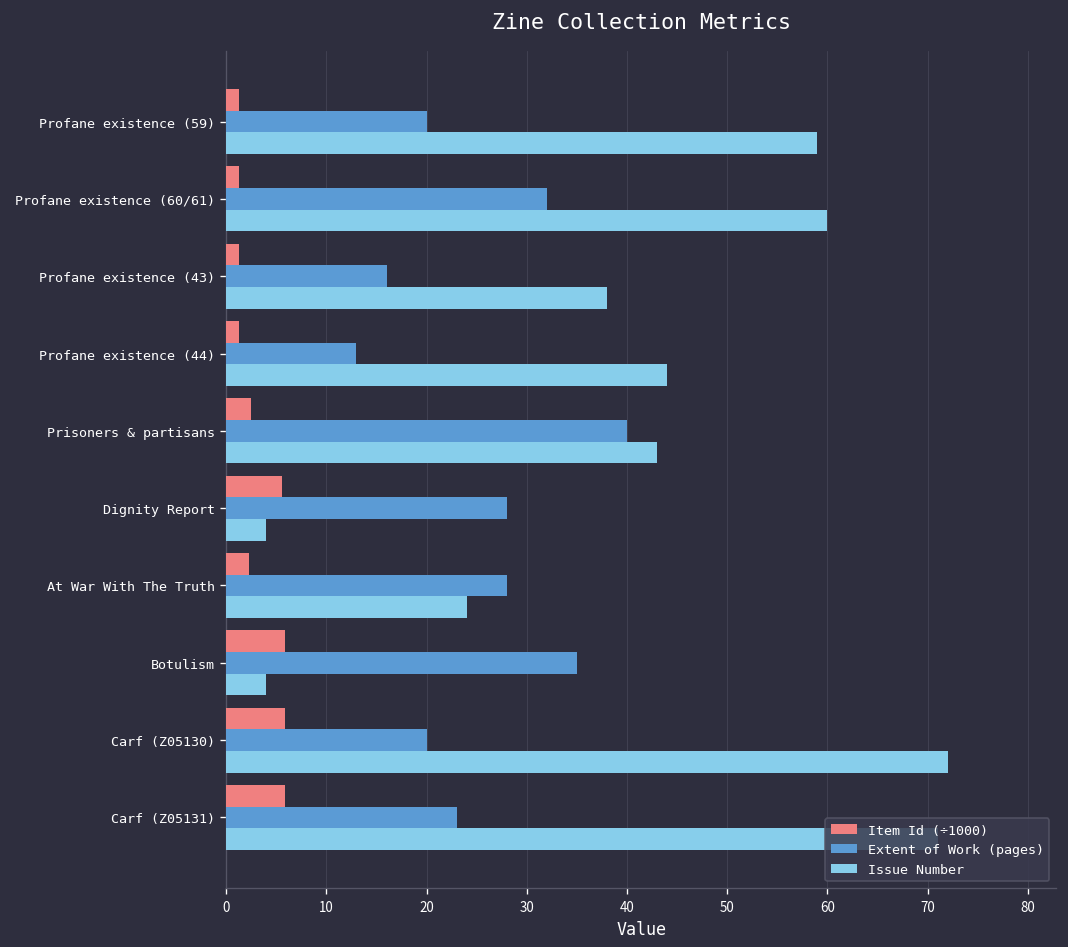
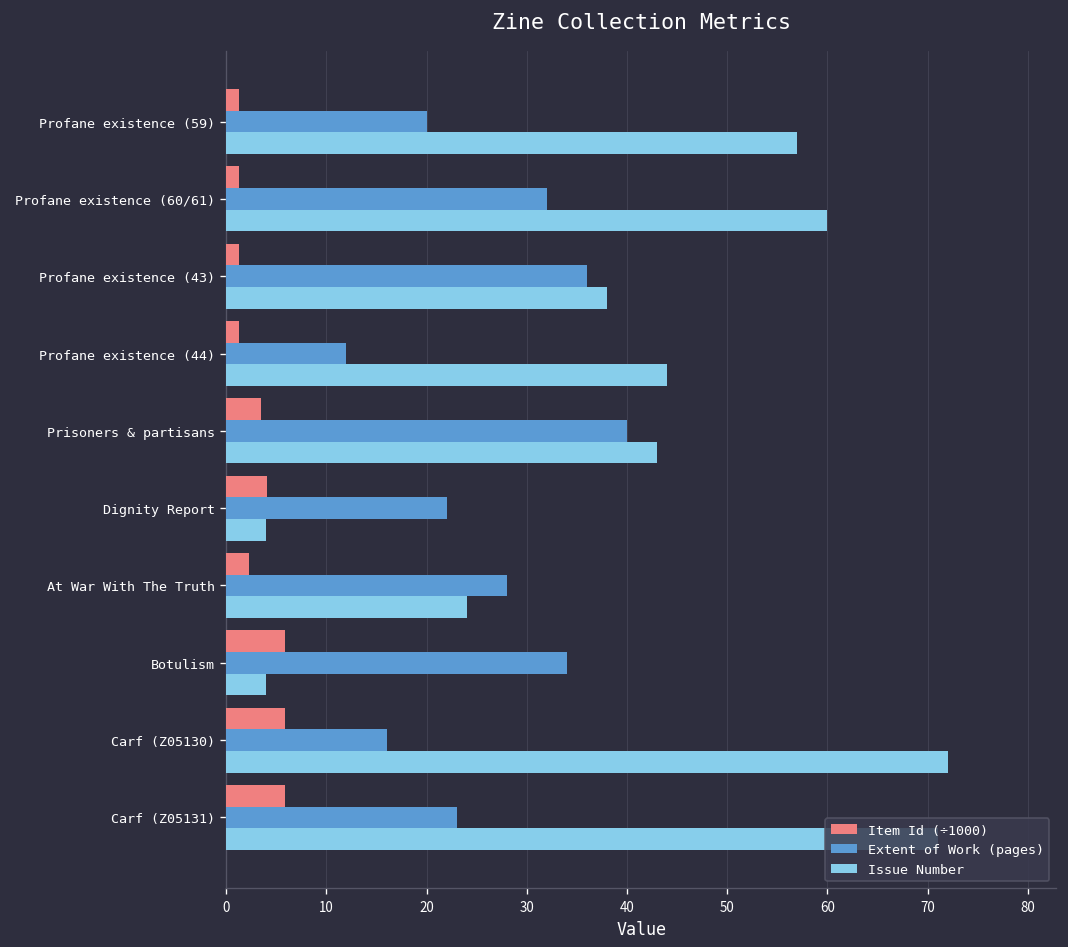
Issue Number, Profane existence (59): 59 -> 57
Extent of Work (pages), Profane existence (43): 16 -> 36
Extent of Work (pages), Profane existence (44): 13 -> 12
Item Id (÷1000), Prisoners & partisans: 2 -> 3
Item Id (÷1000), Dignity Report: 6 -> 4
Extent of Work (pages), Dignity Report: 28 -> 22
Extent of Work (pages), Botulism: 35 -> 34
Extent of Work (pages), Carf (Z05130): 20 -> 16
